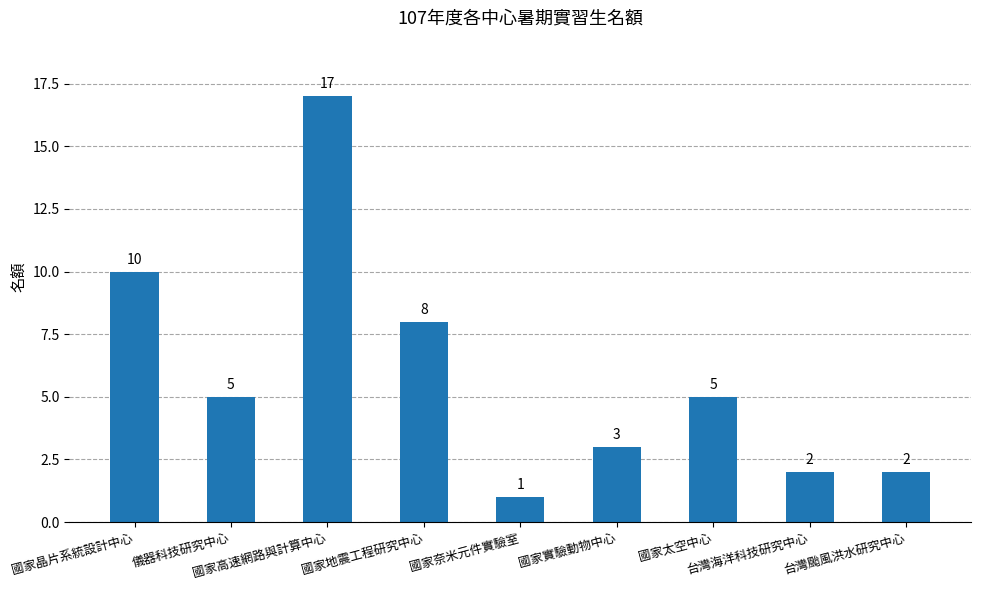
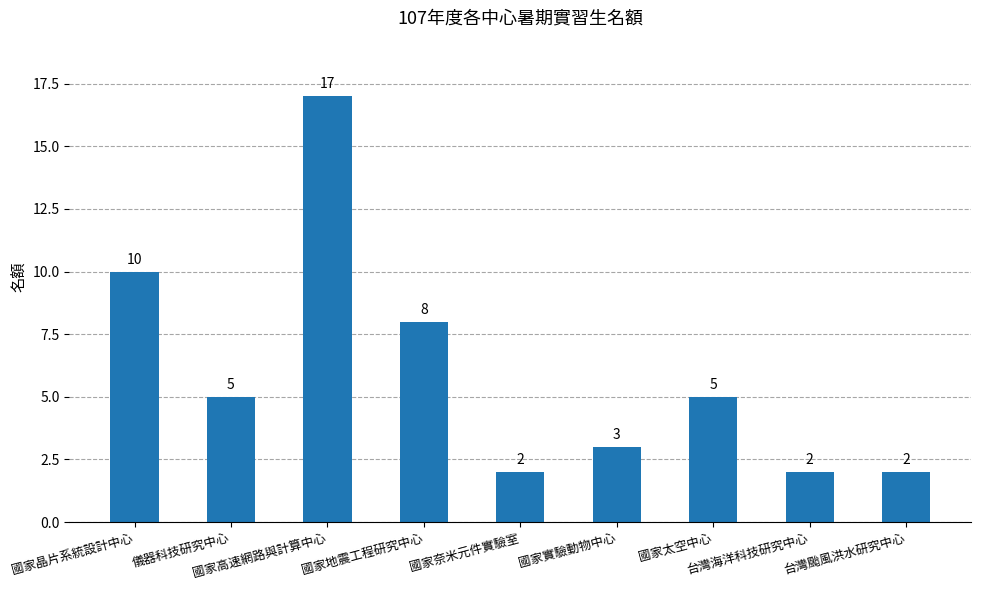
國家奈米元件實驗室: 1 -> 2
